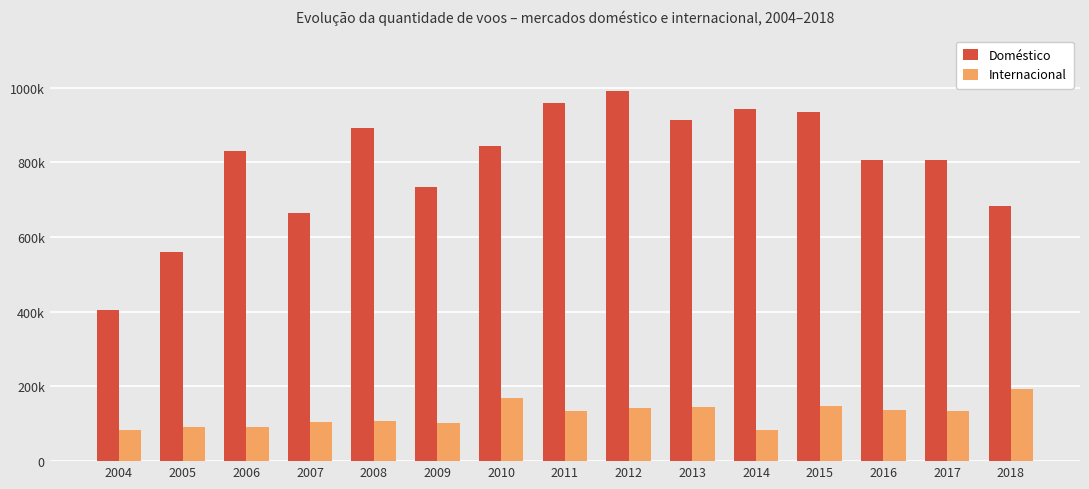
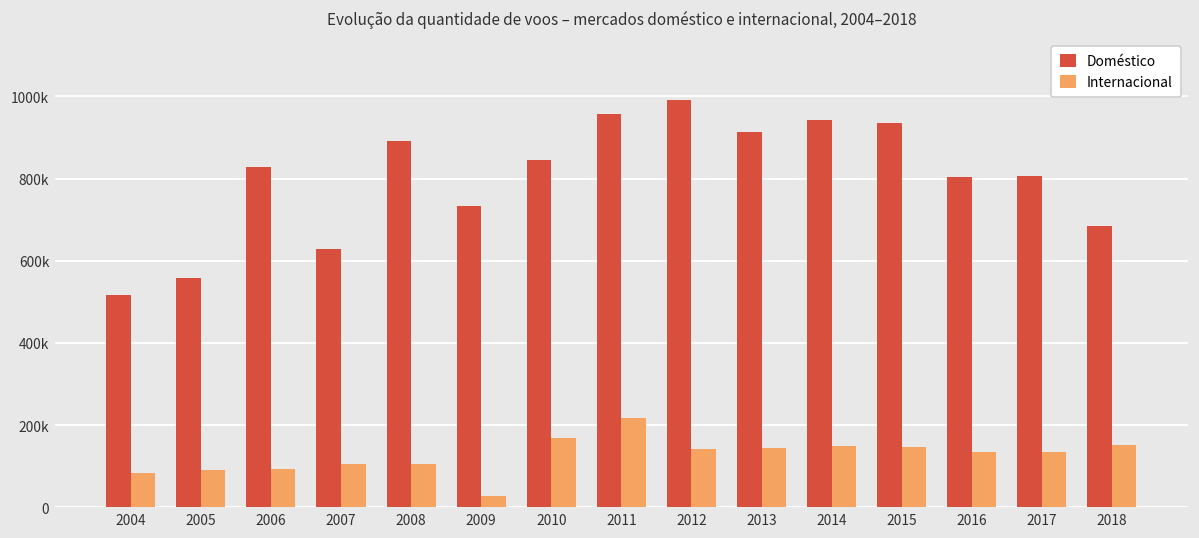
Doméstico, 2004: 410000 -> 520000
Doméstico, 2007: 670000 -> 630000
Internacional, 2009: 100000 -> 30000
Internacional, 2011: 140000 -> 220000
Internacional, 2014: 80000 -> 150000
Internacional, 2018: 190000 -> 150000
